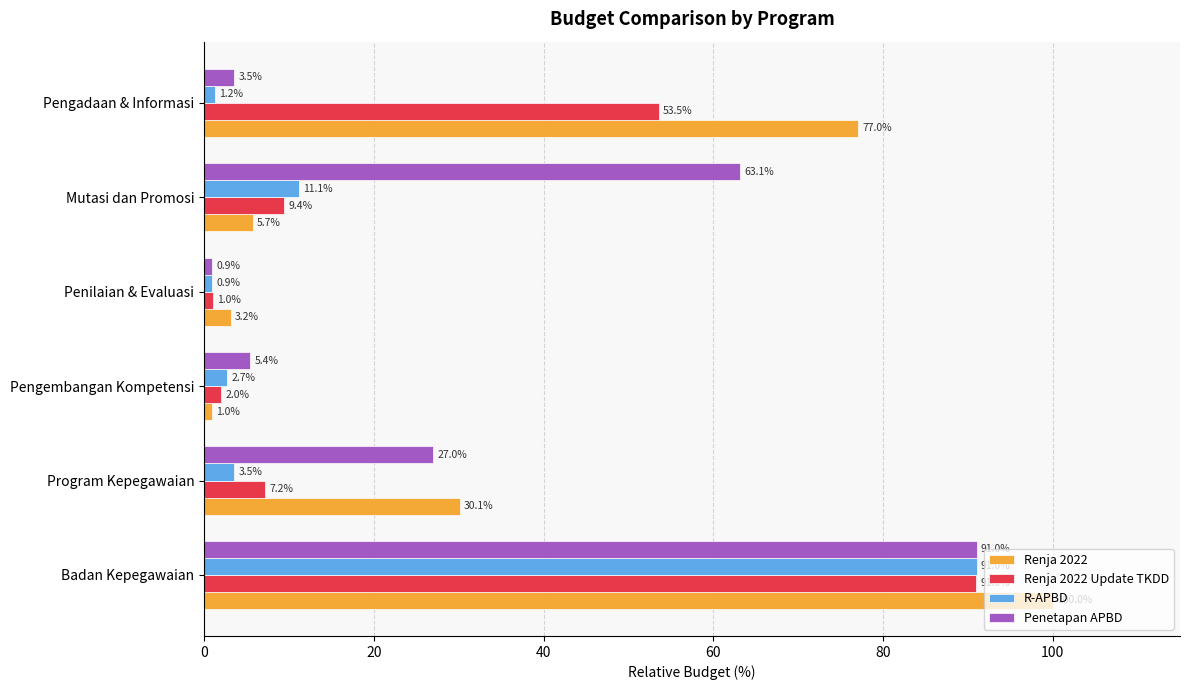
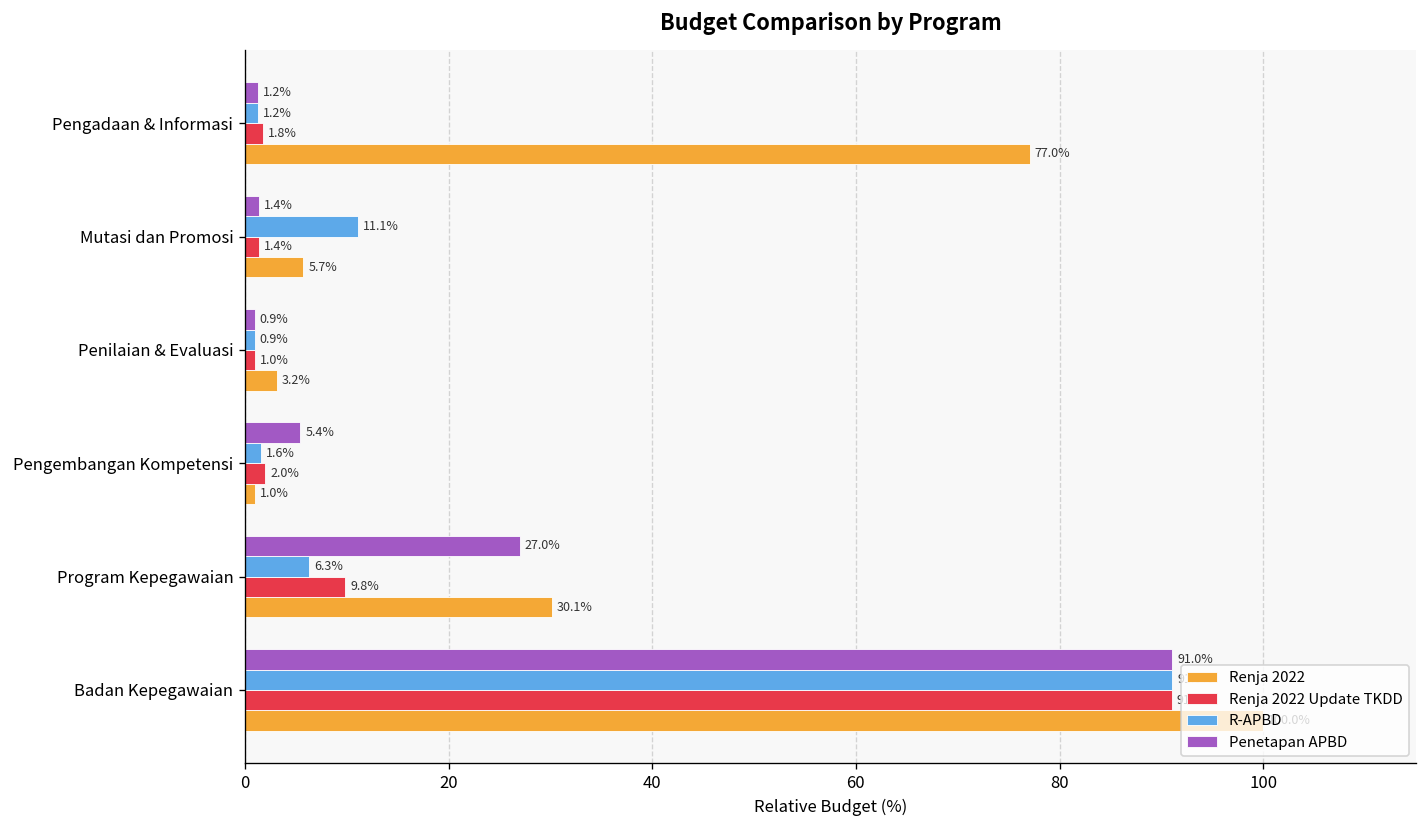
Penetapan APBD, Pengadaan & Informasi: 3.5% -> 1.2%
Renja 2022 Update TKDD, Pengadaan & Informasi: 53.5% -> 1.8%
Penetapan APBD, Mutasi dan Promosi: 63.1% -> 1.4%
Renja 2022 Update TKDD, Mutasi dan Promosi: 9.4% -> 1.4%
R-APBD, Pengembangan Kompetensi: 2.7% -> 1.6%
R-APBD, Program Kepegawaian: 3.5% -> 6.3%
Renja 2022 Update TKDD, Program Kepegawaian: 7.2% -> 9.8%
